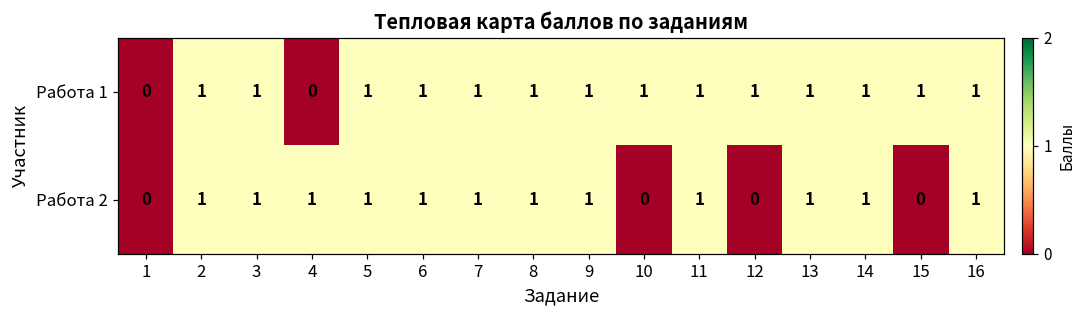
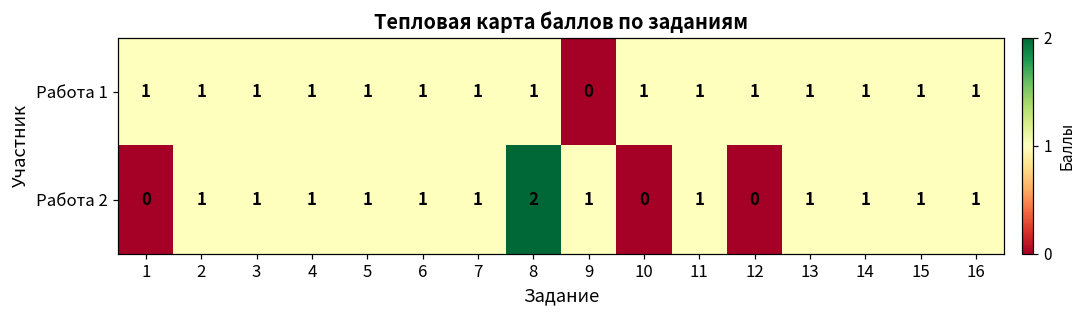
Работа 1, 1: 0 -> 1
Работа 1, 4: 0 -> 1
Работа 1, 9: 1 -> 0
Работа 2, 8: 1 -> 2
Работа 2, 15: 0 -> 1
